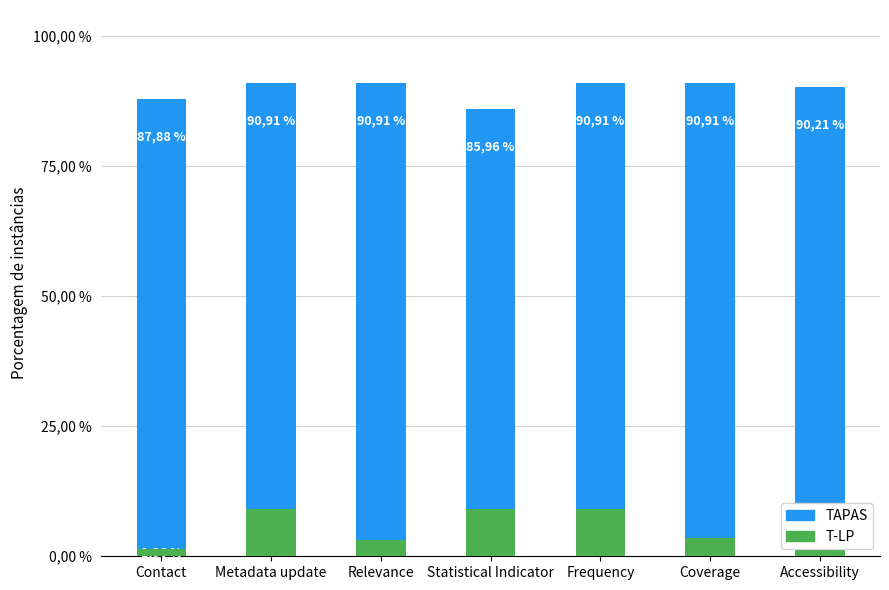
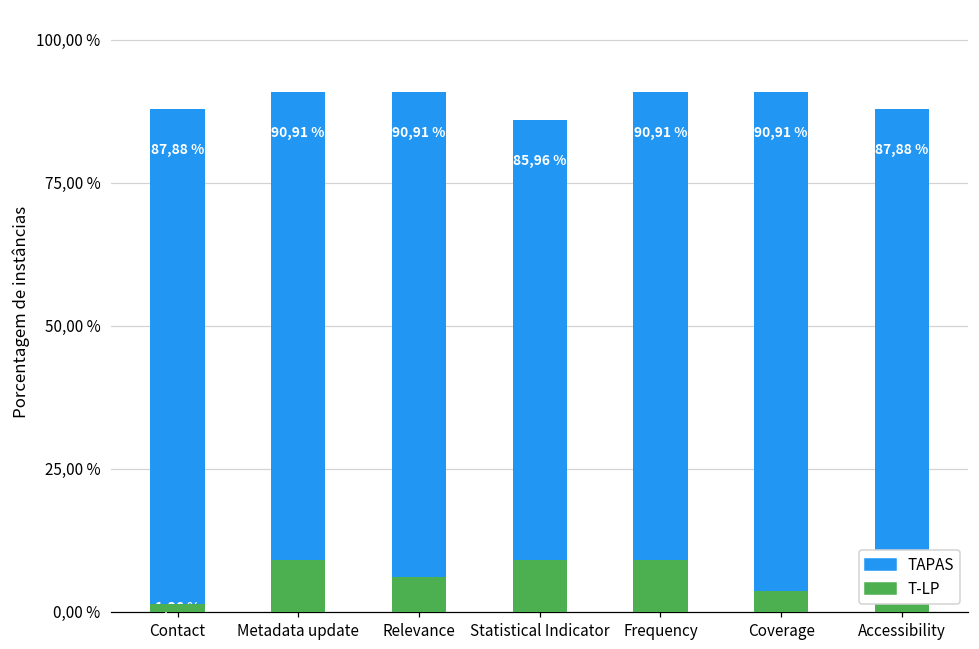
T-LP, Relevance: 300 % -> 600 %
TAPAS, Accessibility: 90,21 % -> 87,88 %
